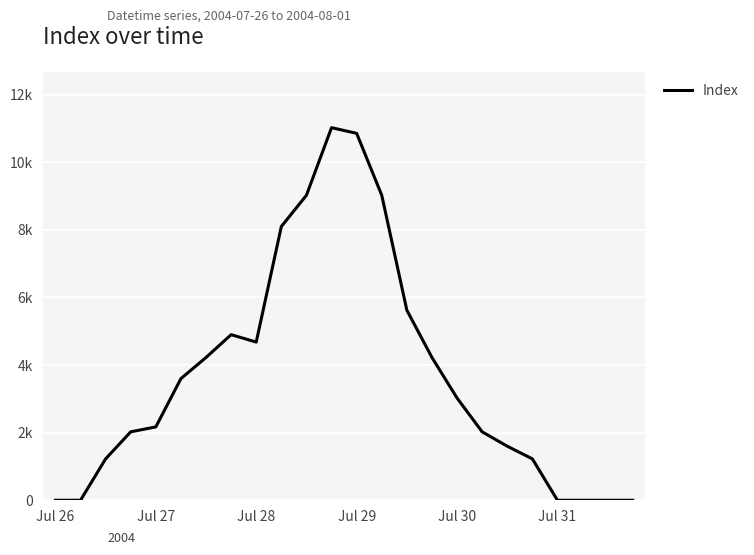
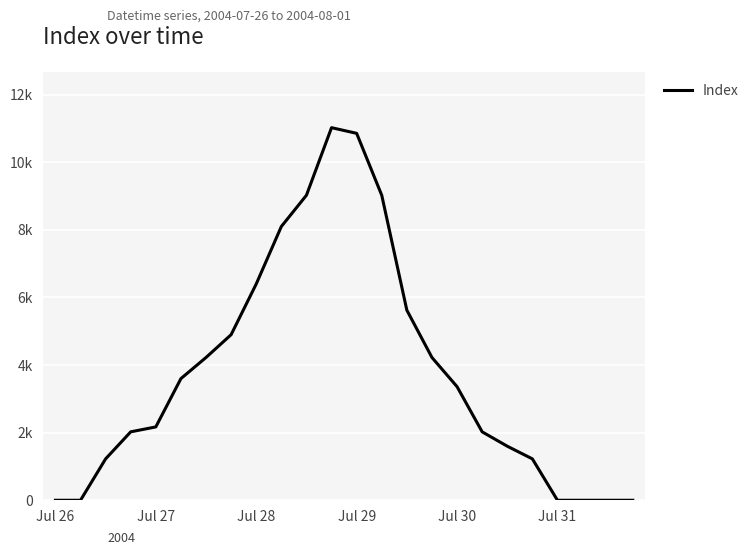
Jul 28: 4700 -> 6400
Jul 30: 3000 -> 3400
